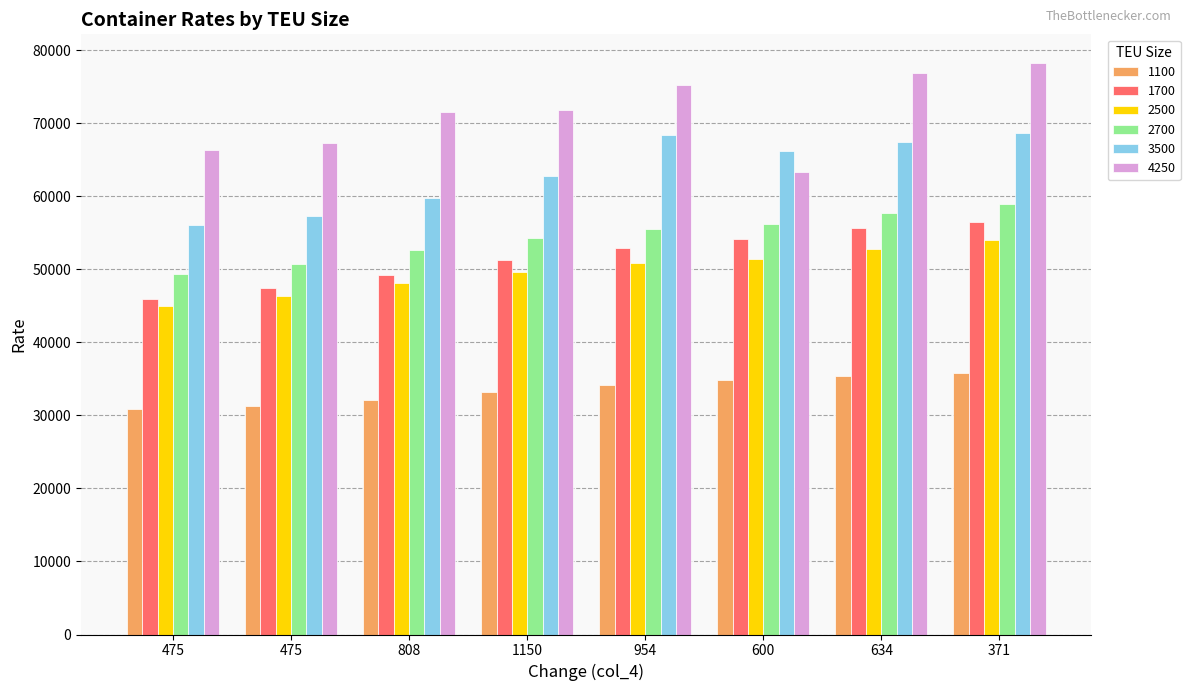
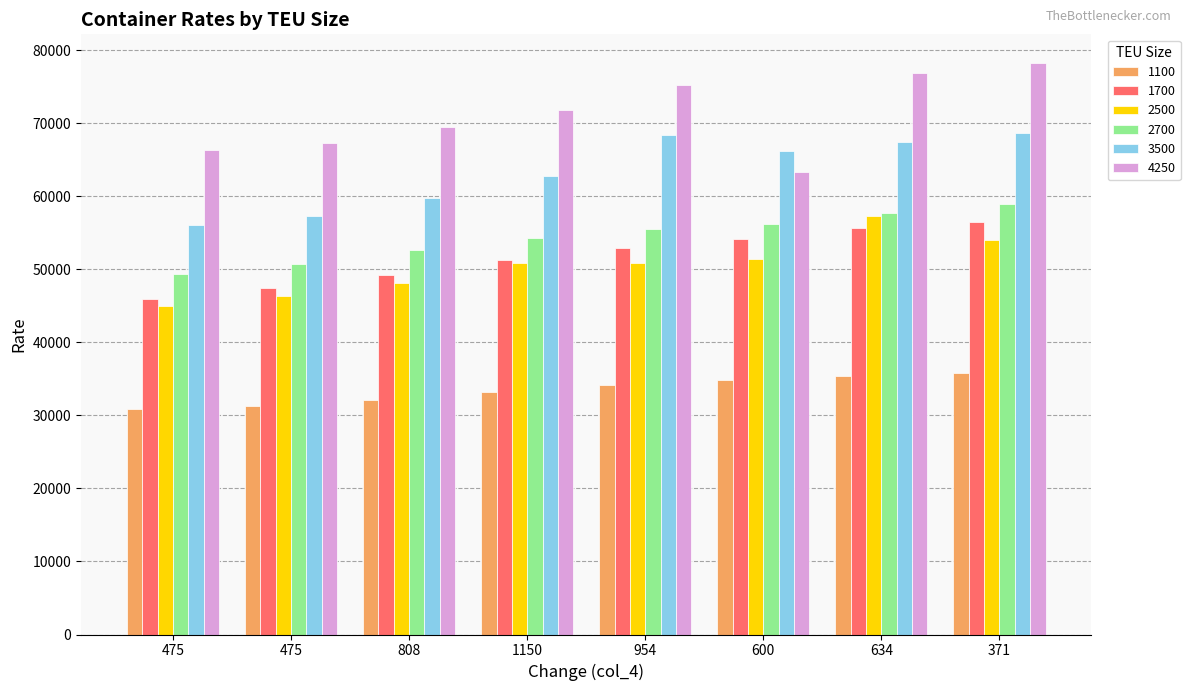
4250, 808: 71000 -> 70000
2500, 1150: 50000 -> 51000
2500, 634: 53000 -> 57000
